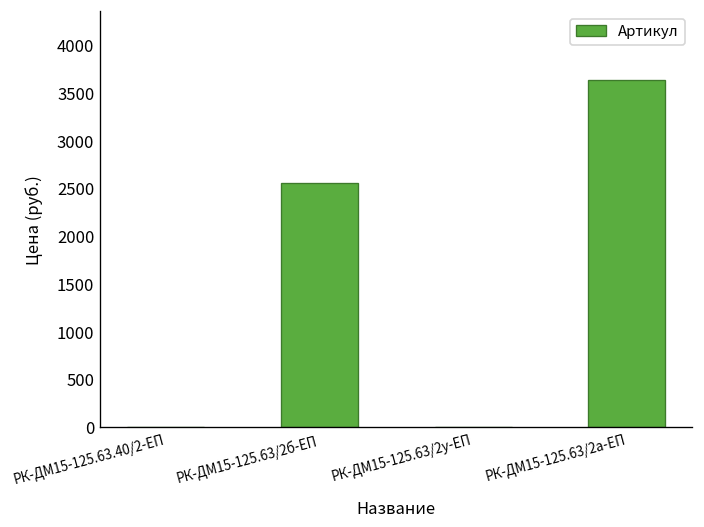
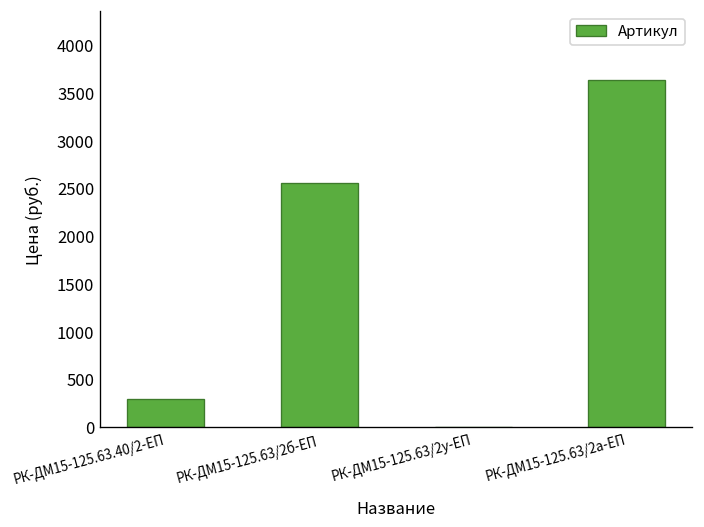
РК-ДМ15-125.63.40/2-ЕП: 0 -> 300
